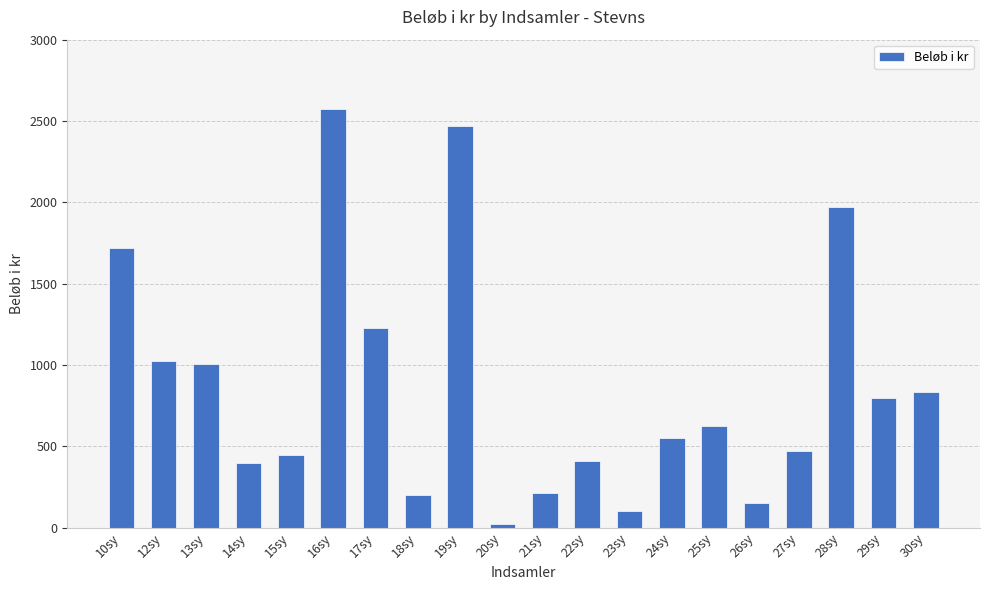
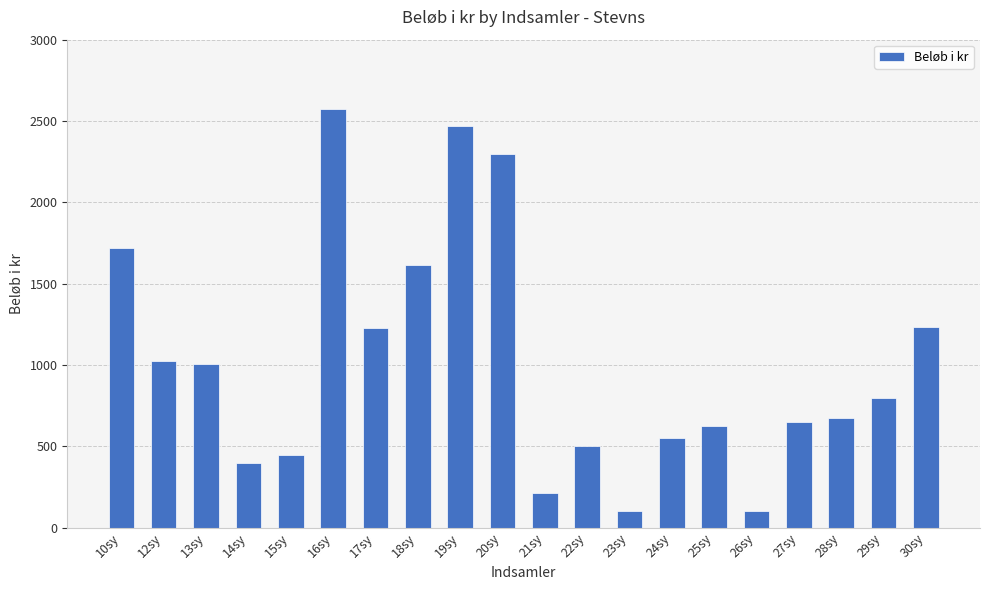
18sy: 200 -> 1620
20sy: 30 -> 2300
22sy: 410 -> 500
26sy: 150 -> 100
27sy: 470 -> 650
28sy: 1970 -> 680
30sy: 830 -> 1240
